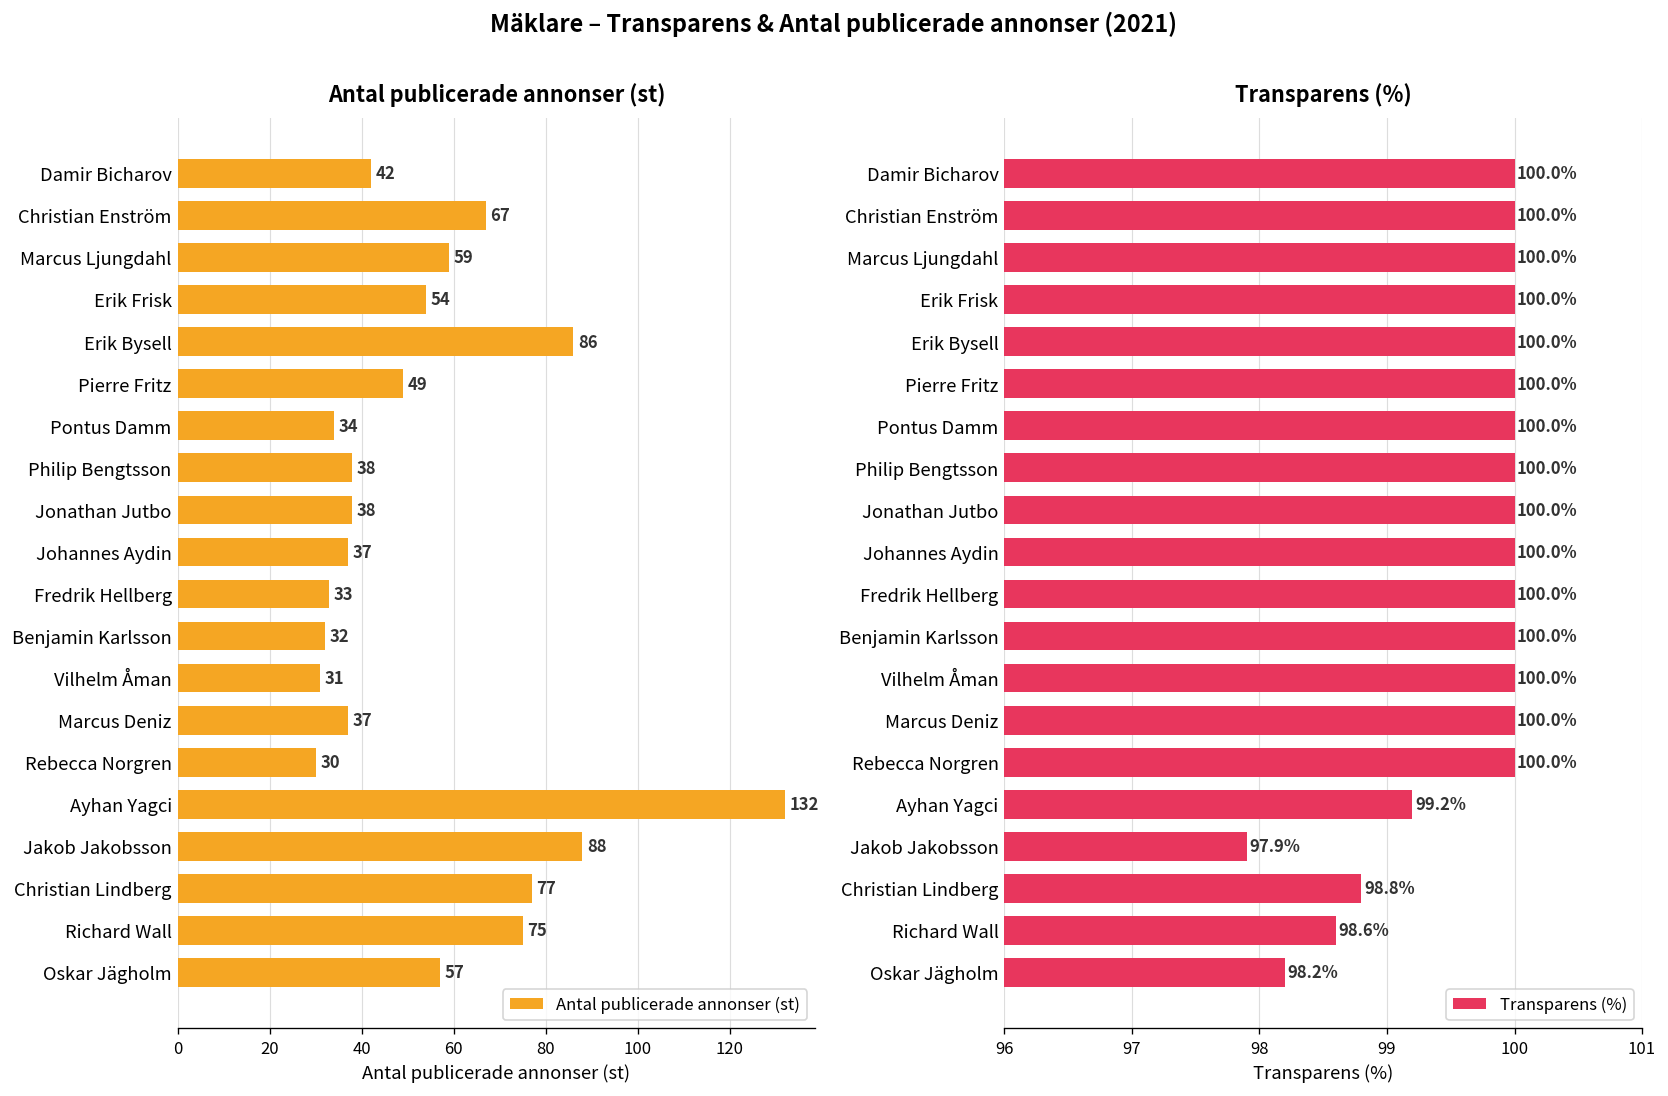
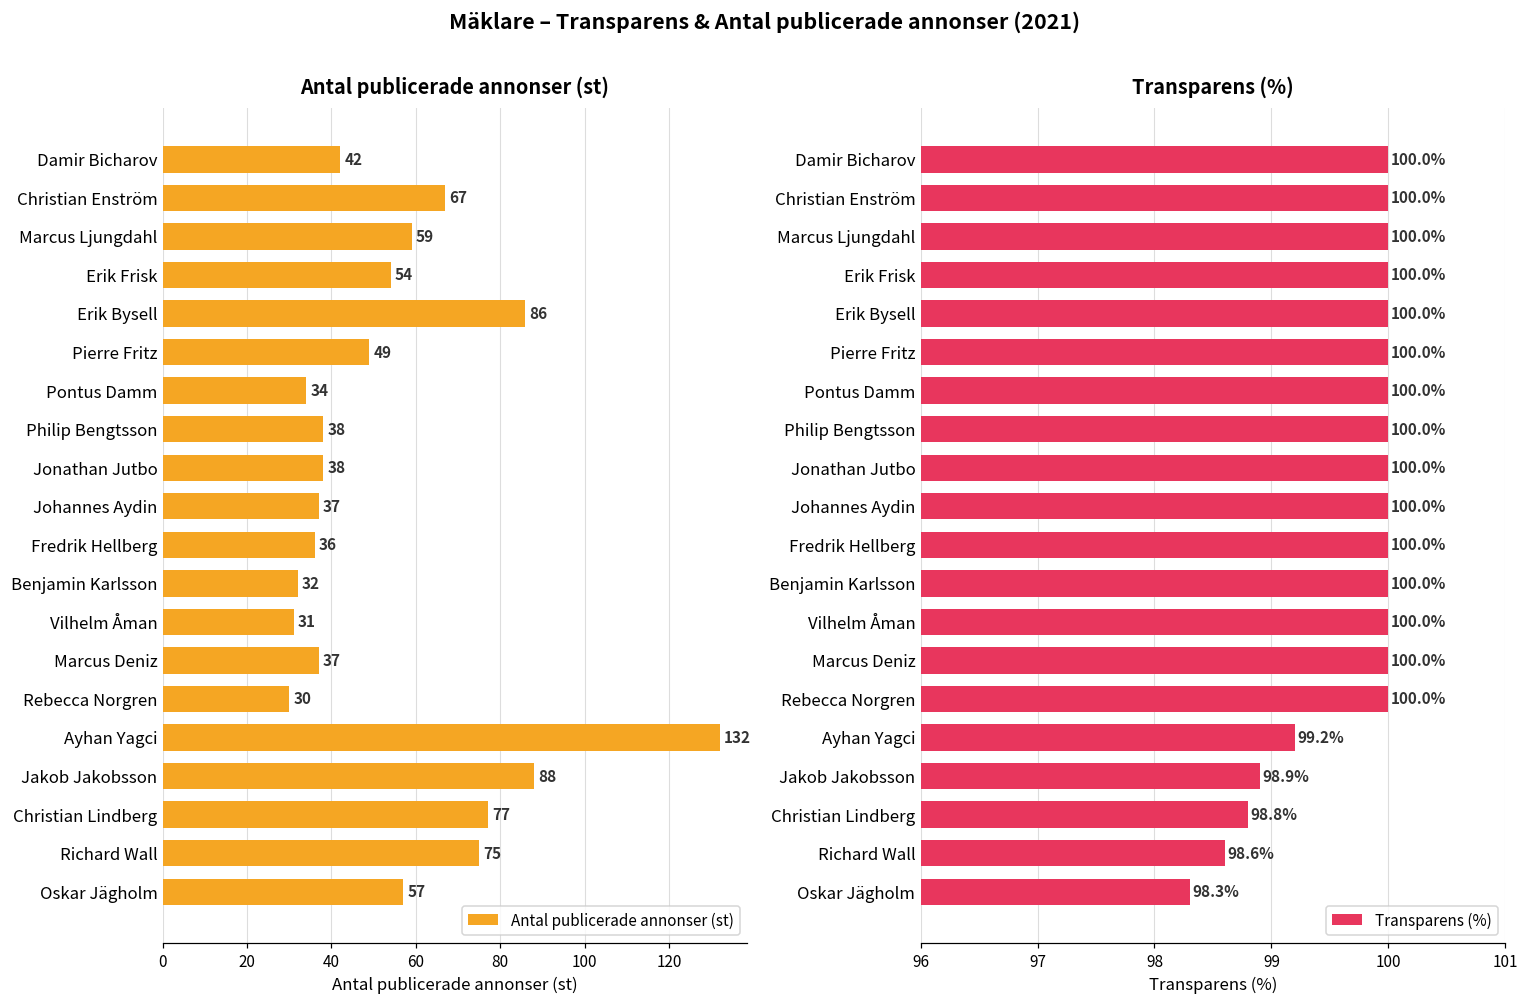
Antal publicerade annonser (st), Fredrik Hellberg: 33 -> 36
Transparens (%), Jakob Jakobsson: 97.9% -> 98.9%
Transparens (%), Oskar Jägholm: 98.2% -> 98.3%
